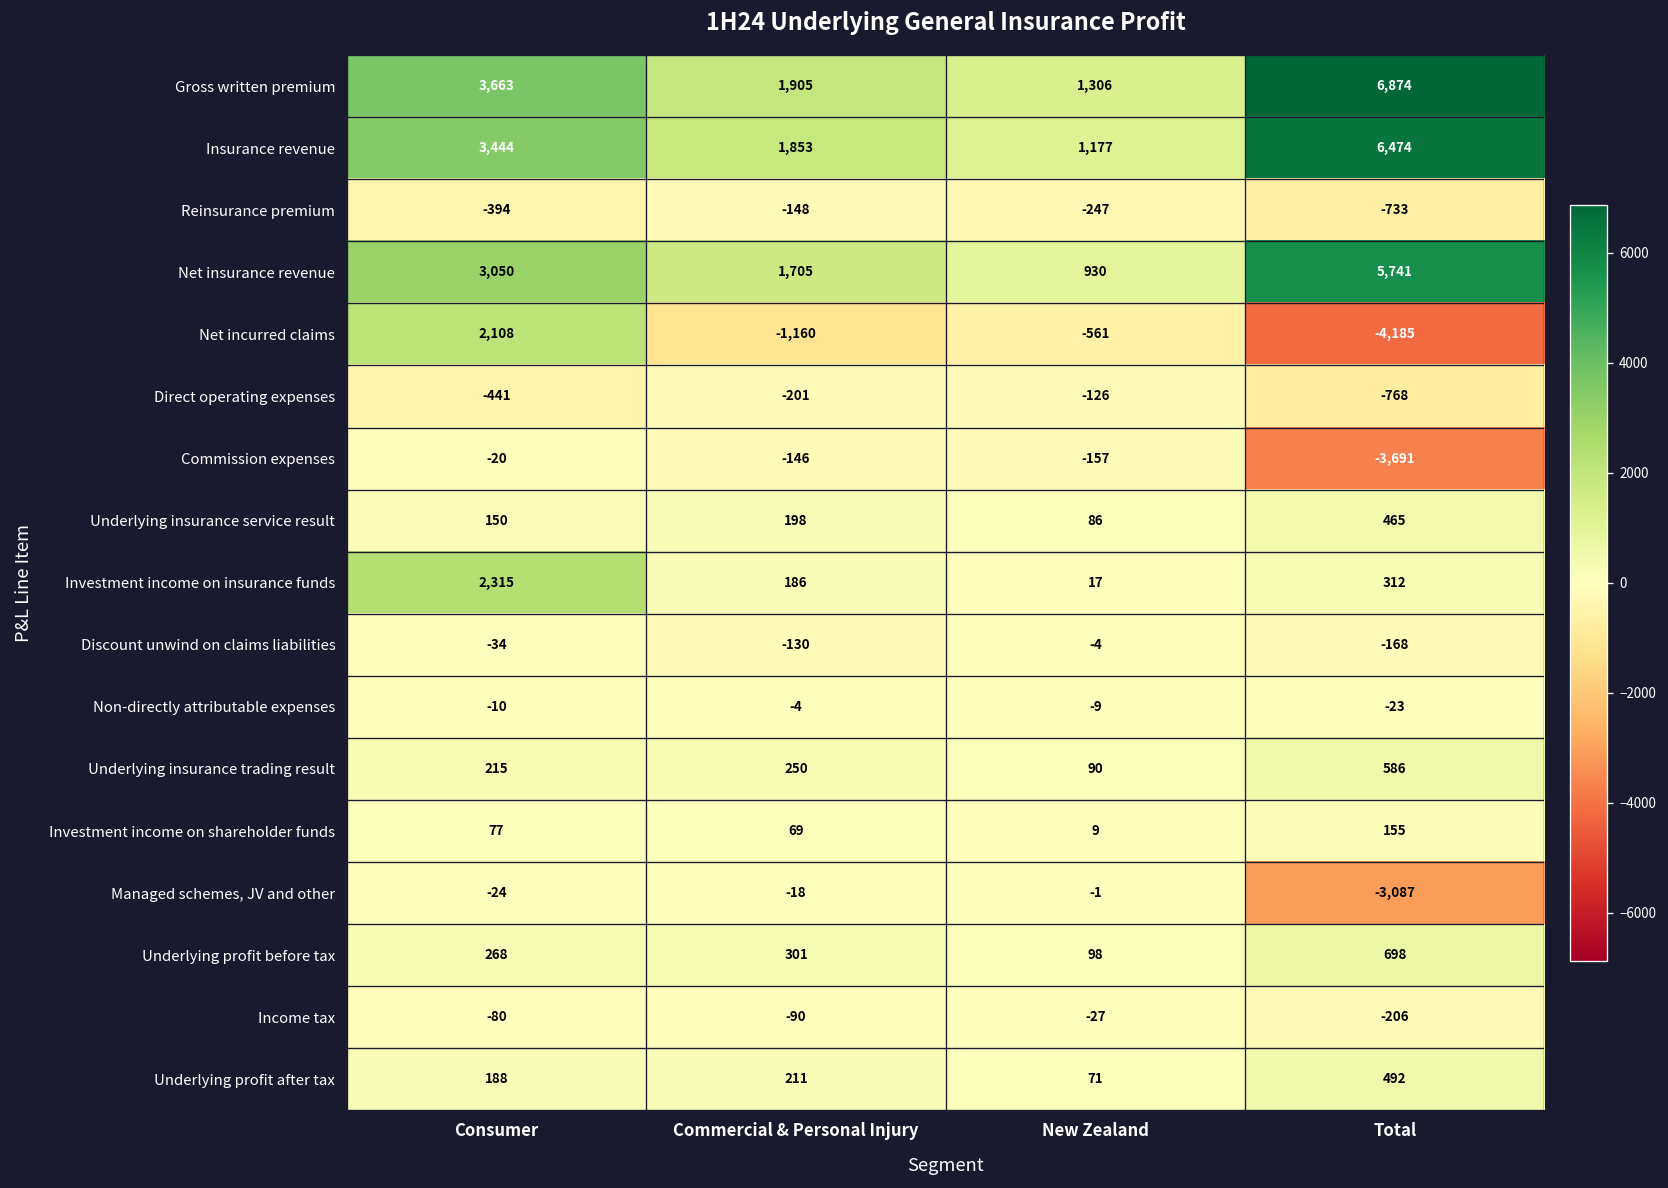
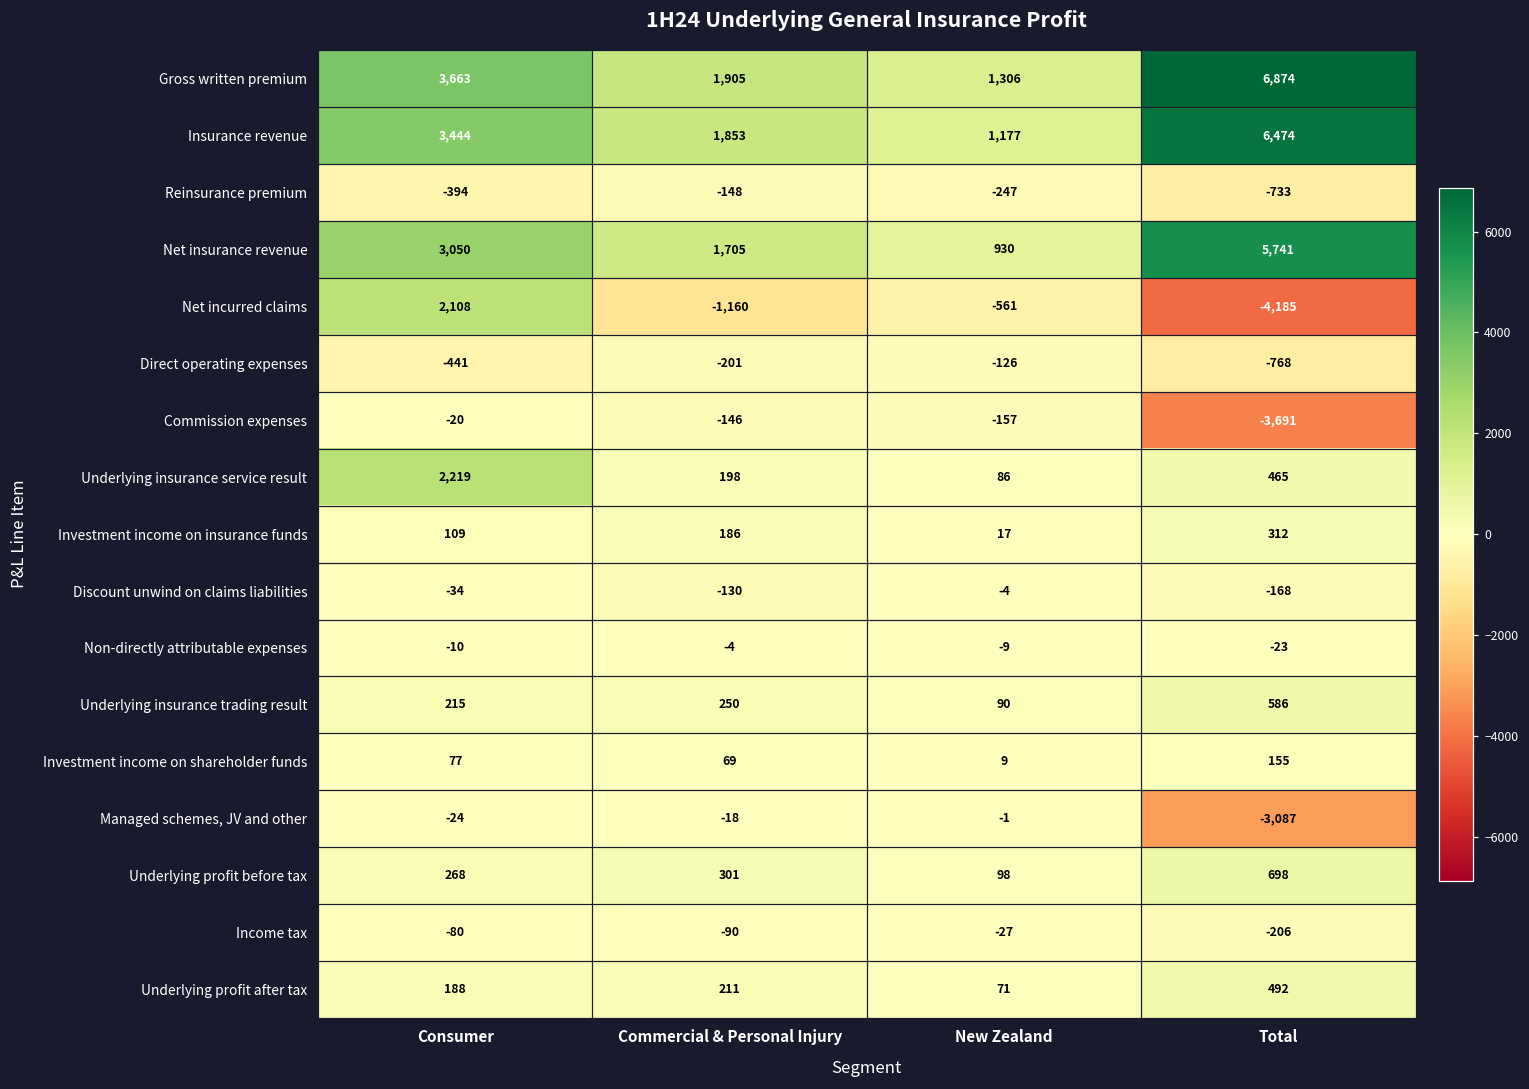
Underlying insurance service result, Consumer: 150 -> 2,219
Investment income on insurance funds, Consumer: 2,315 -> 109
